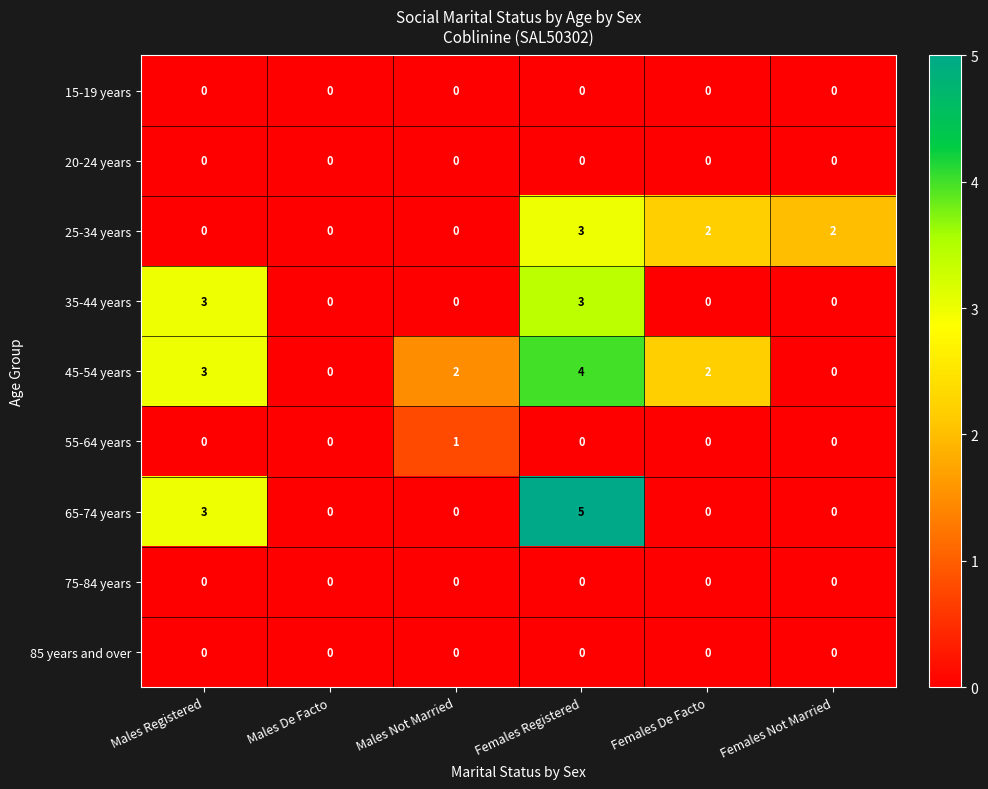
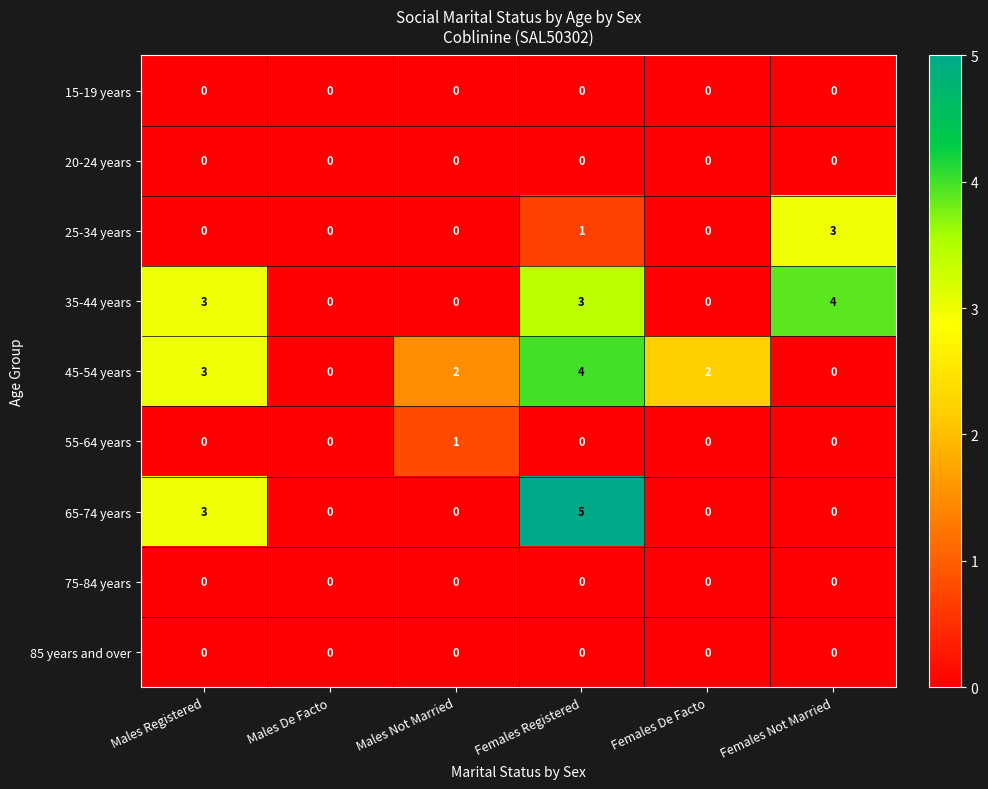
25-34 years, Females Registered: 3 -> 1
25-34 years, Females De Facto: 2 -> 0
25-34 years, Females Not Married: 2 -> 3
35-44 years, Females Not Married: 0 -> 4
